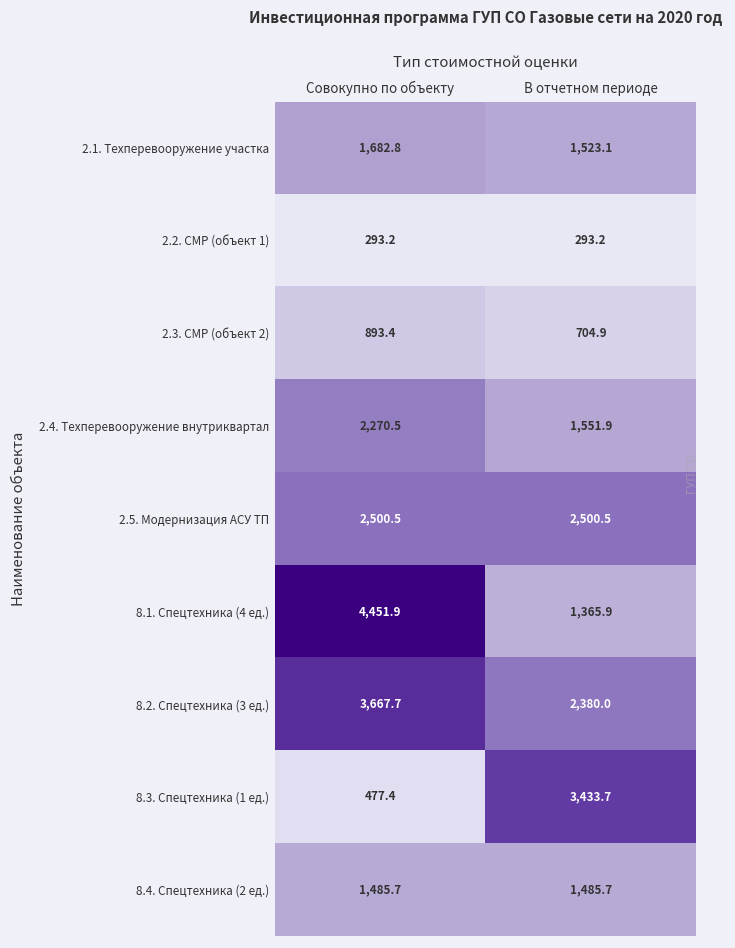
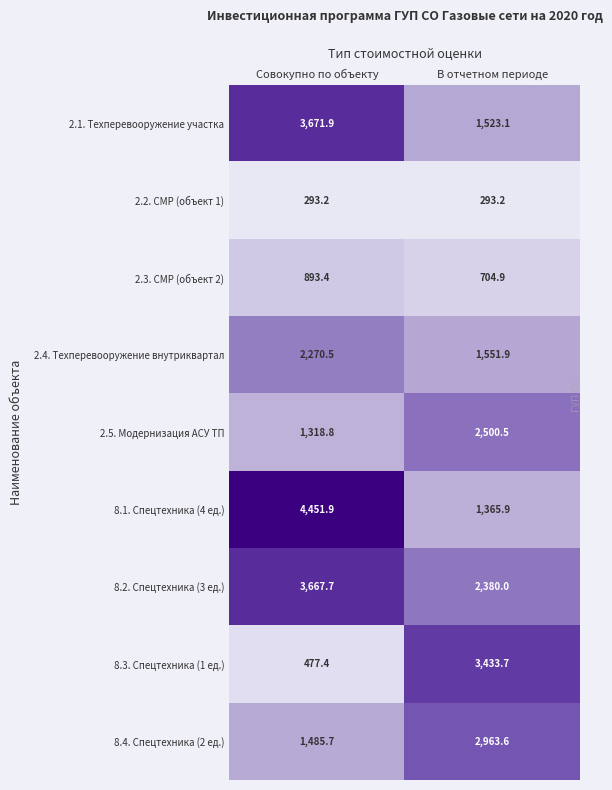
2.1. Техперевооружение участка, Совокупно по объекту: 1,682.8 -> 3,671.9
2.5. Модернизация АСУ ТП, Совокупно по объекту: 2,500.5 -> 1,318.8
8.4. Спецтехника (2 ед.), В отчетном периоде: 1,485.7 -> 2,963.6
